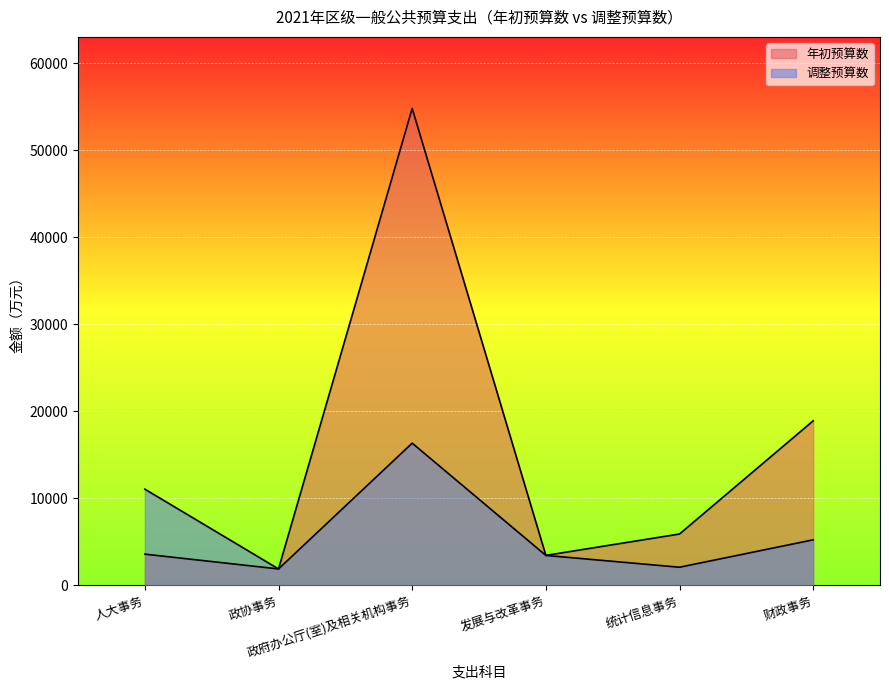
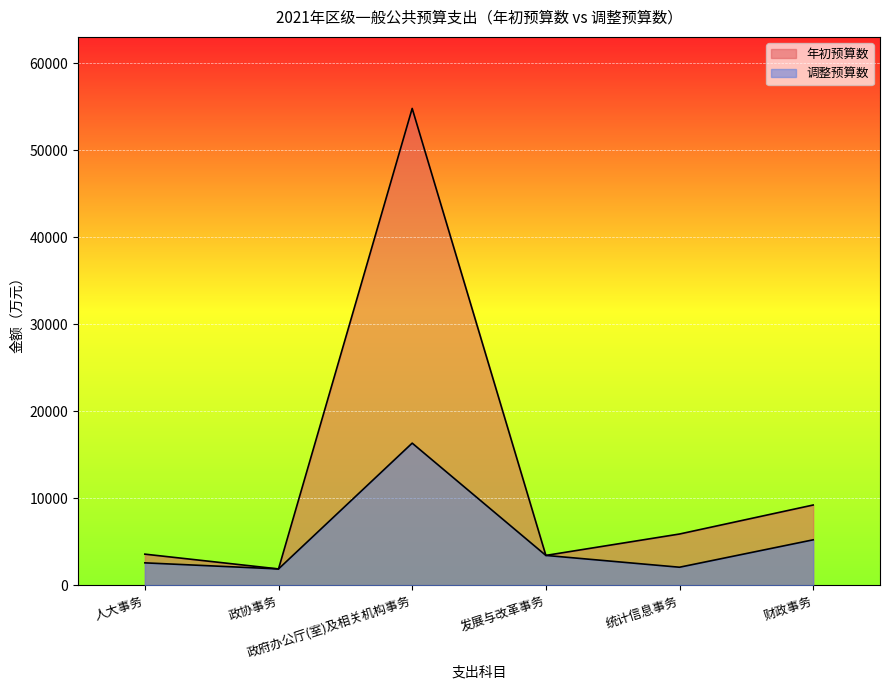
调整预算数, 人大事务: 11000 -> 3000
年初预算数, 财政事务: 19000 -> 9000
